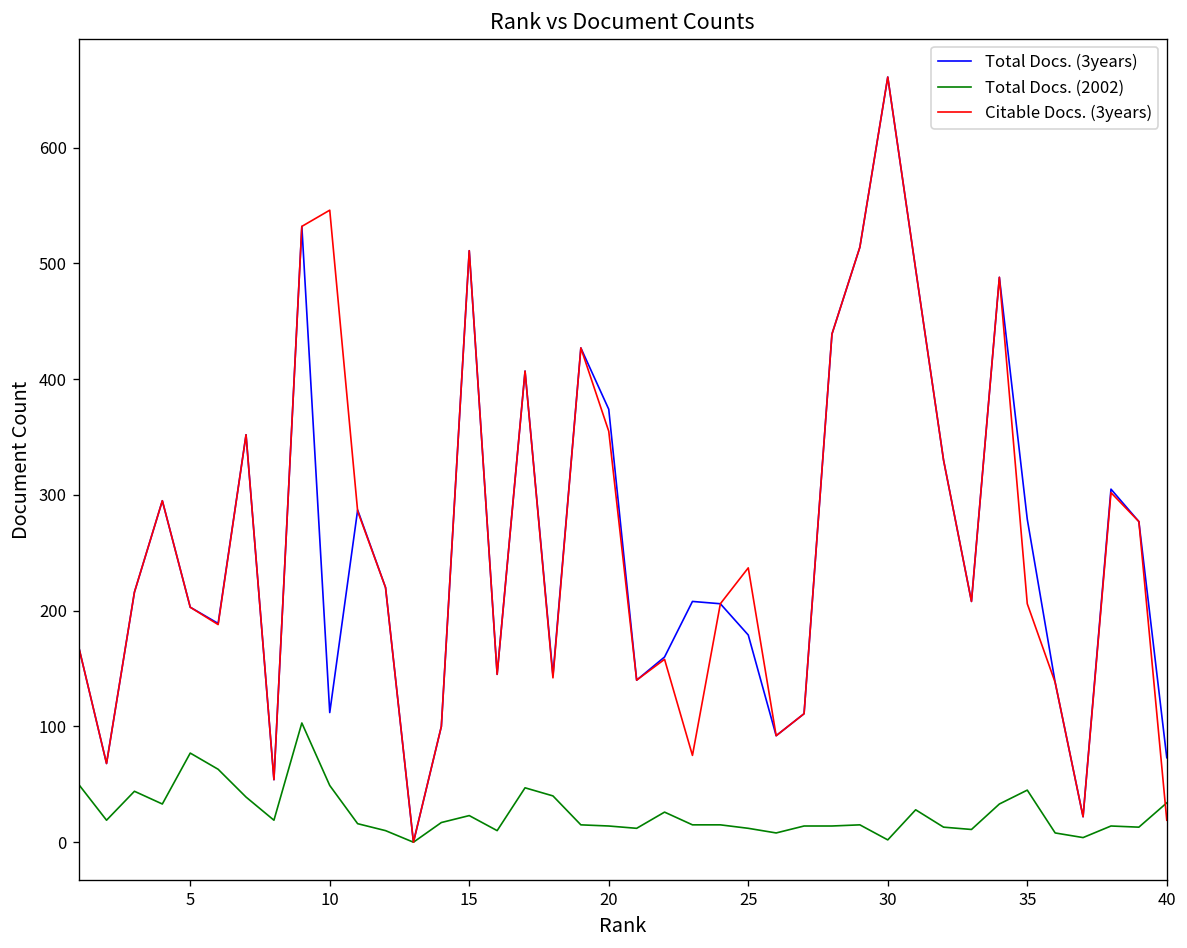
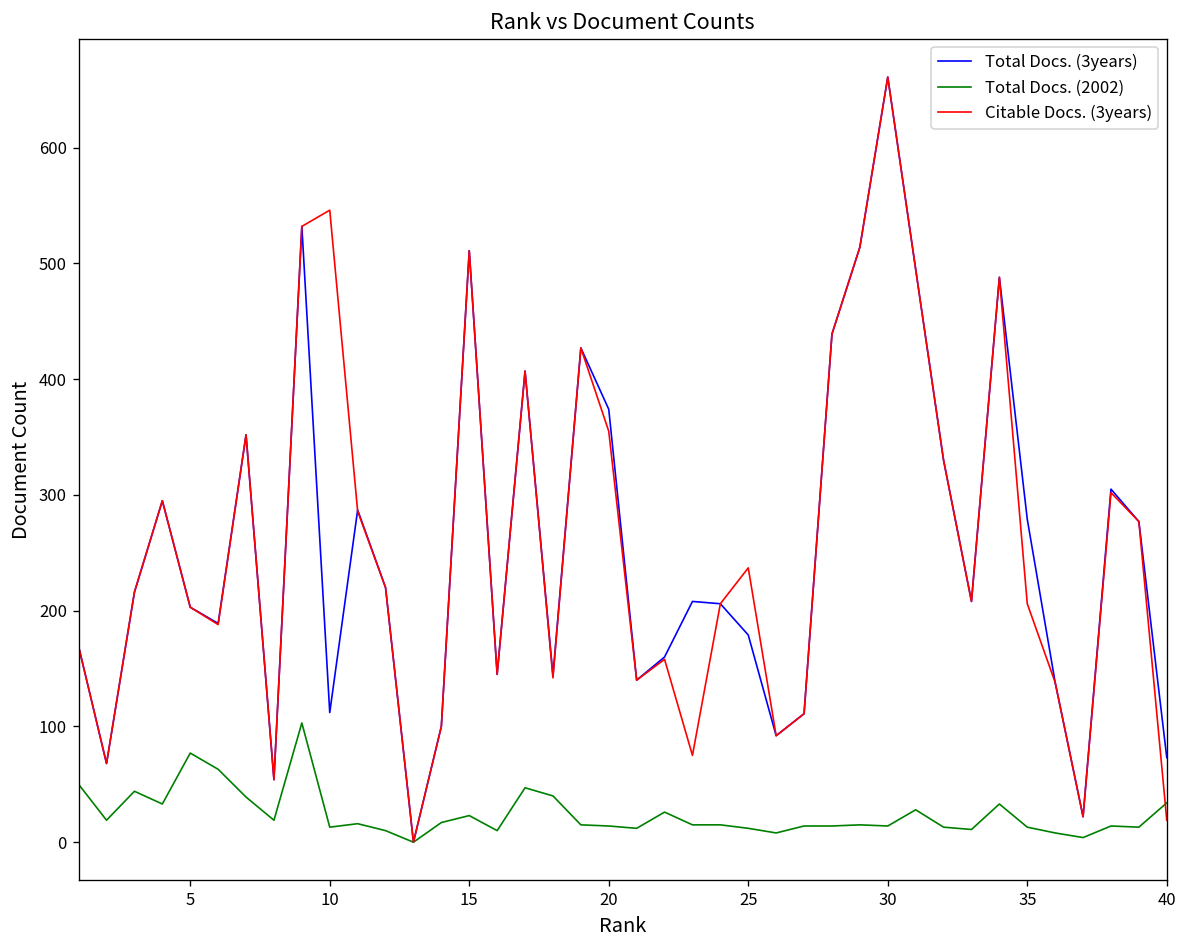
Total Docs. (2002), 10: 50 -> 10
Total Docs. (2002), 30: 0 -> 10
Total Docs. (2002), 35: 50 -> 10
